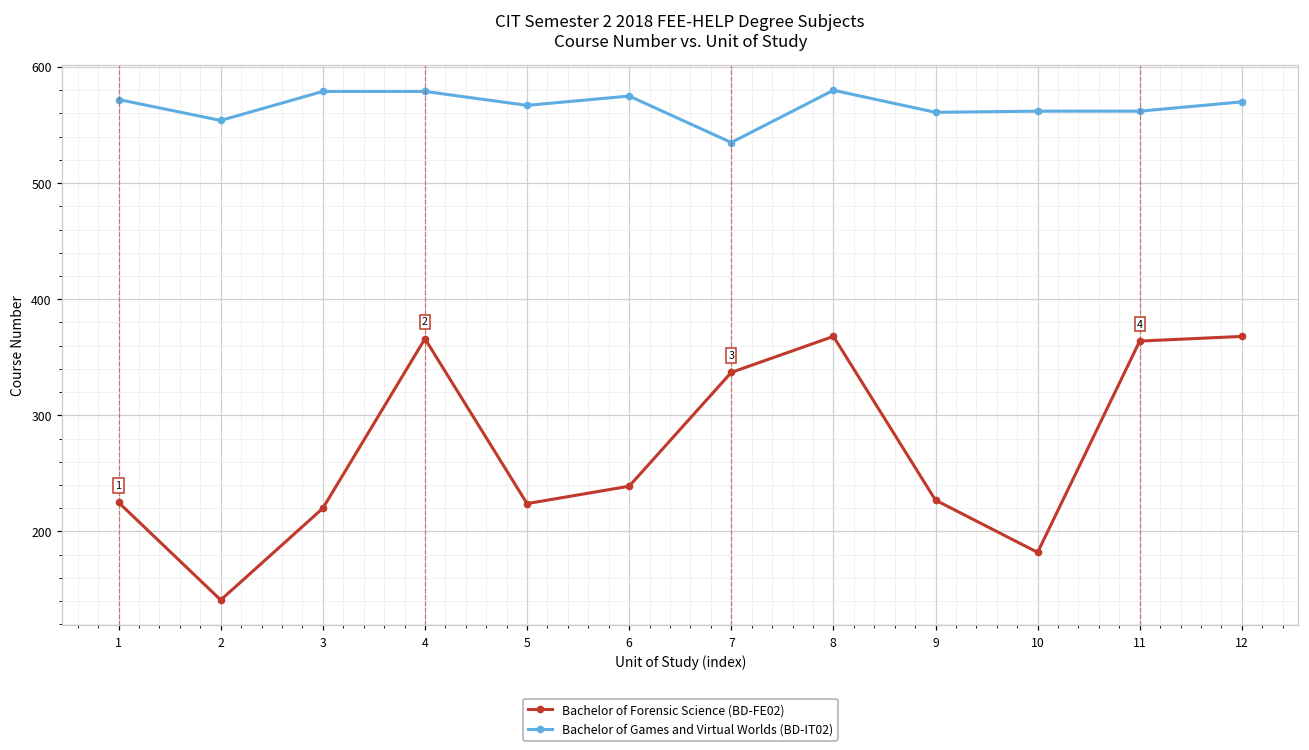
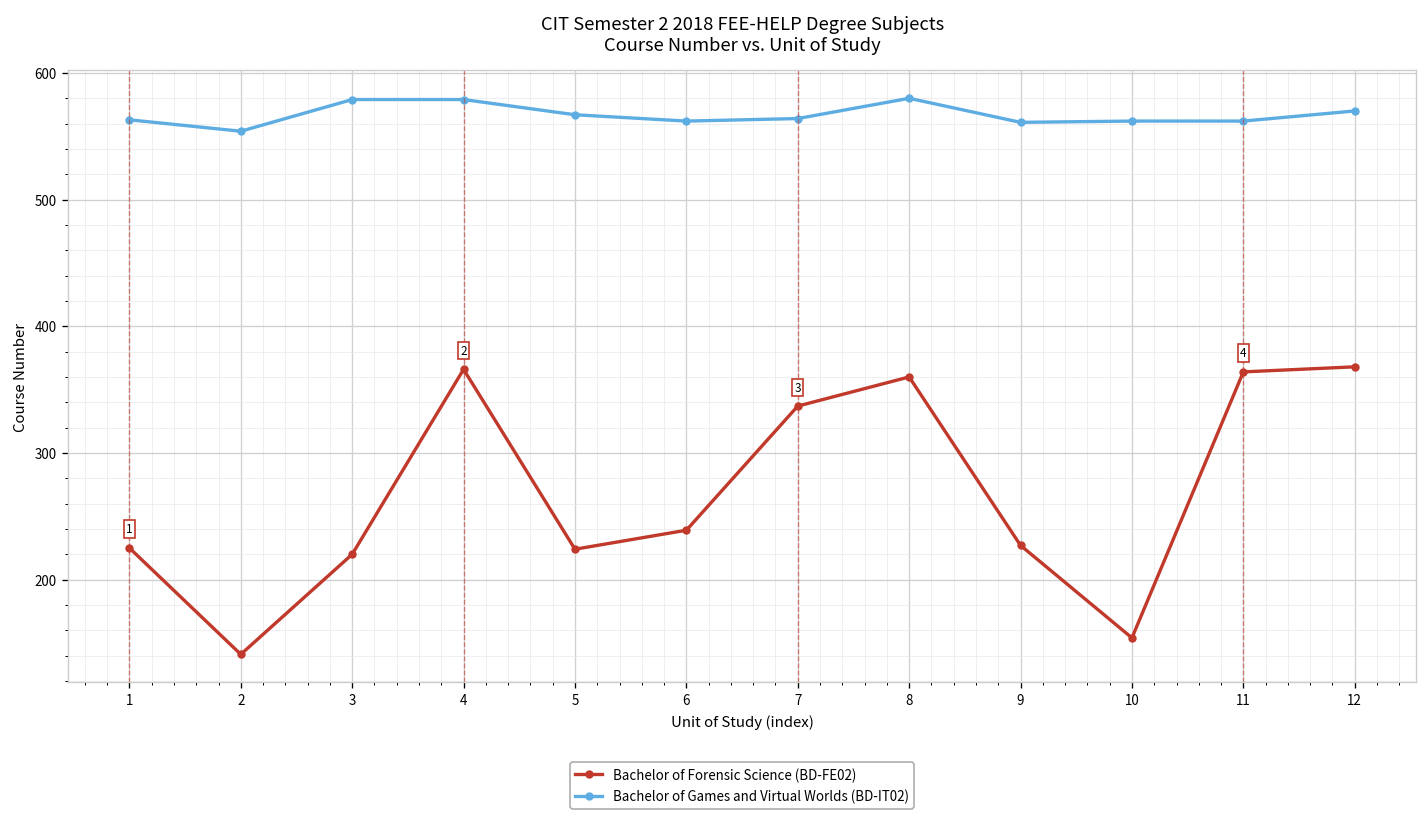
Bachelor of Games and Virtual Worlds (BD-IT02), 1: 572 -> 563
Bachelor of Games and Virtual Worlds (BD-IT02), 6: 575 -> 562
Bachelor of Games and Virtual Worlds (BD-IT02), 7: 535 -> 564
Bachelor of Forensic Science (BD-FE02), 8: 368 -> 360
Bachelor of Forensic Science (BD-FE02), 10: 182 -> 154
